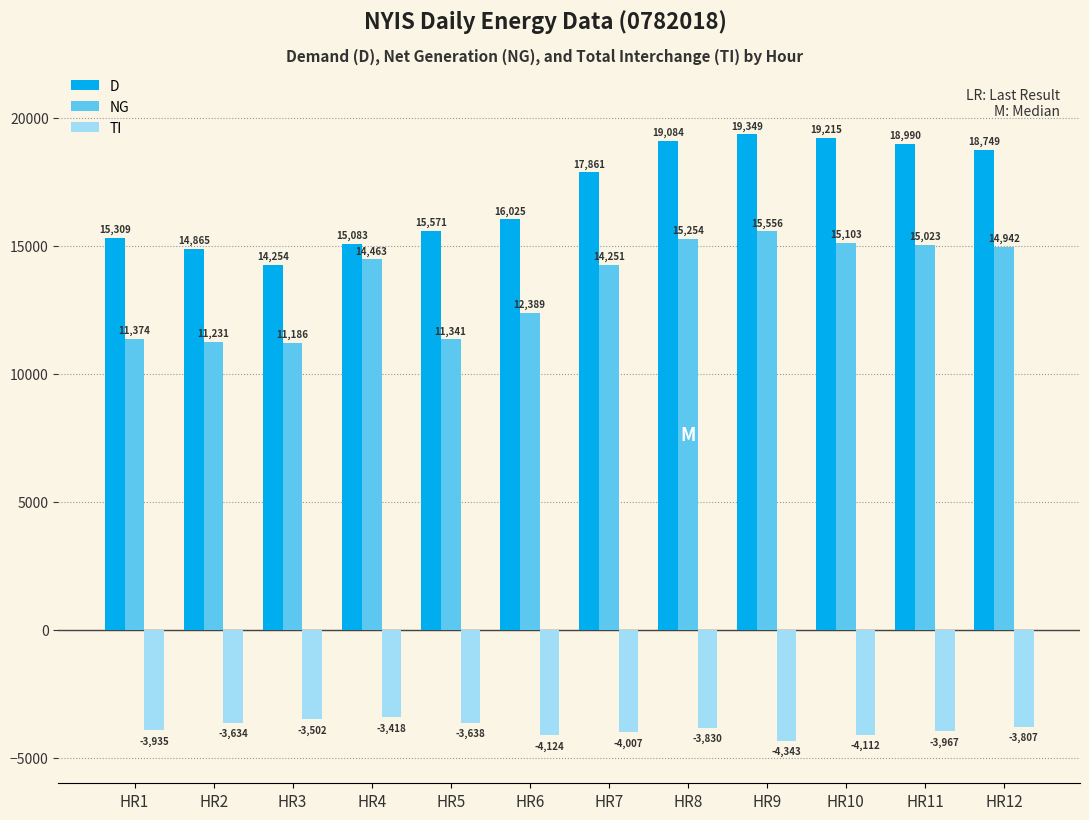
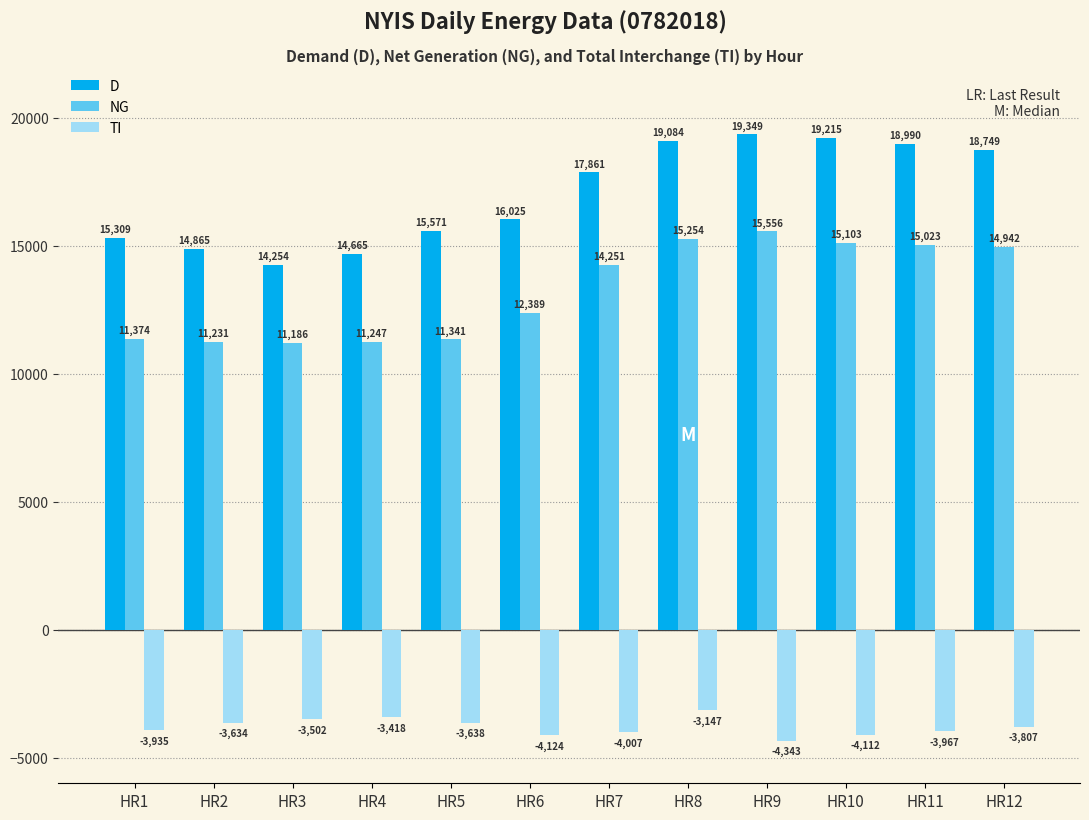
D, HR4: 15,083 -> 14,665
NG, HR4: 14,463 -> 11,247
TI, HR8: -3,830 -> -3,147
